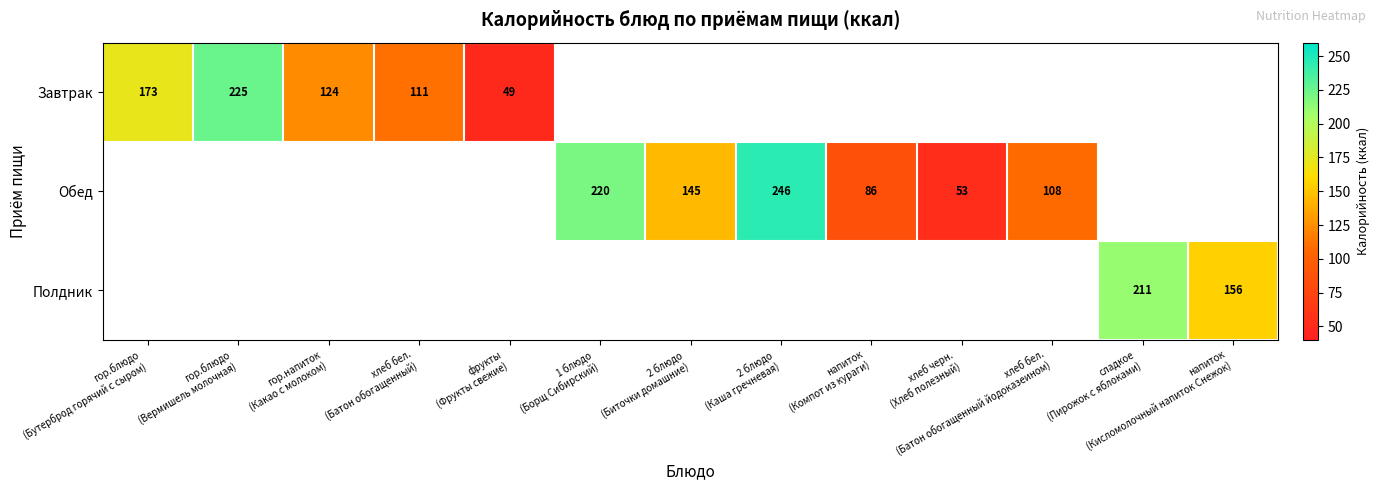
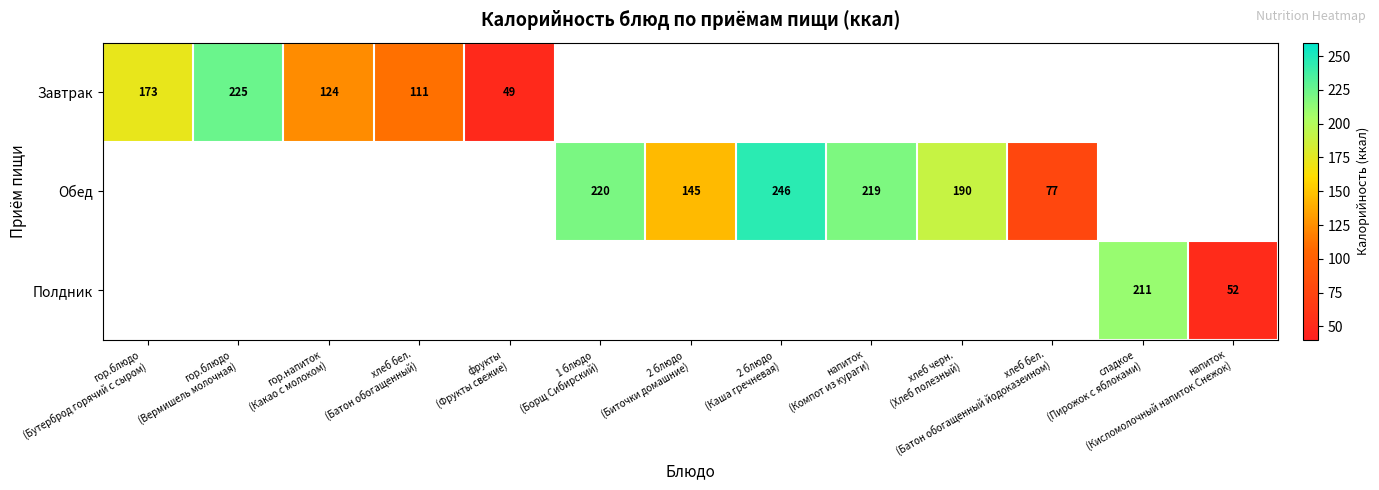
Обед, напиток (Компот из кураги): 86 -> 219
Обед, хлеб черн. (Хлеб полезный): 53 -> 190
Обед, хлеб бел. (Батон обогащенный йодоказеином): 108 -> 77
Полдник, напиток (Кисломолочный напиток Снежок): 156 -> 52
